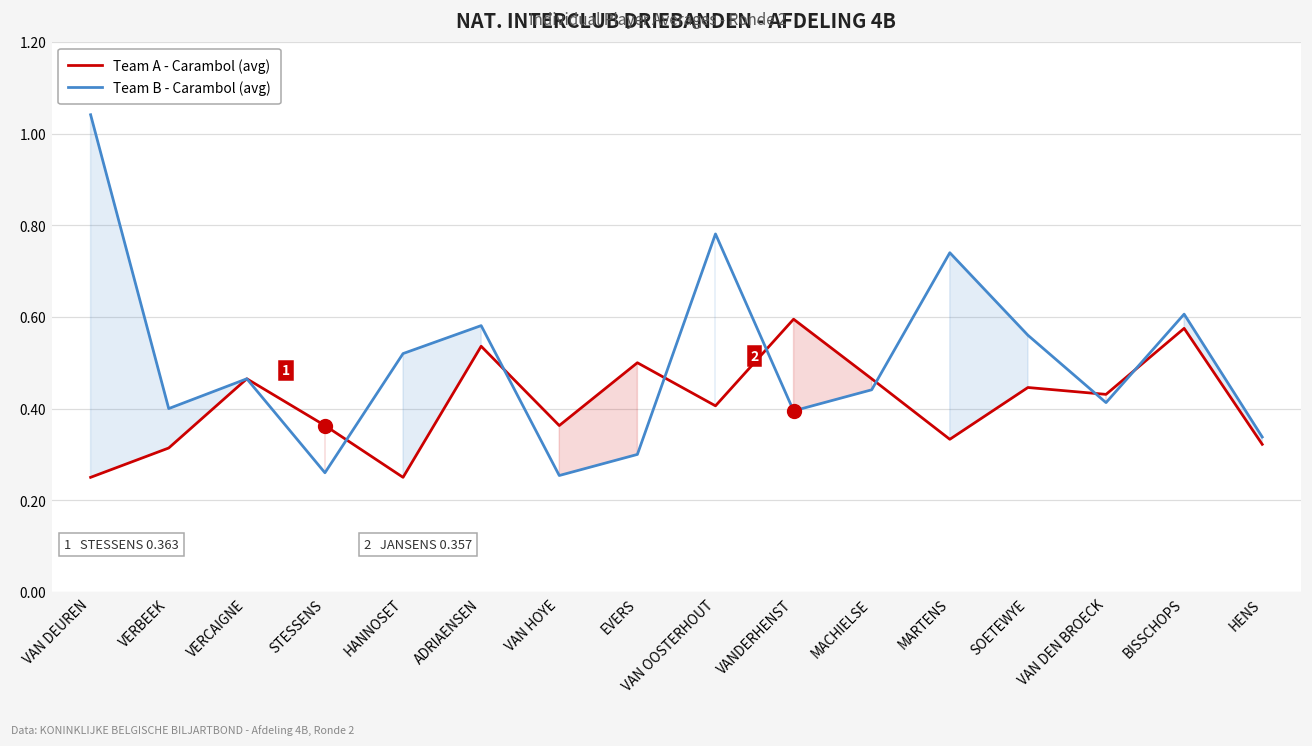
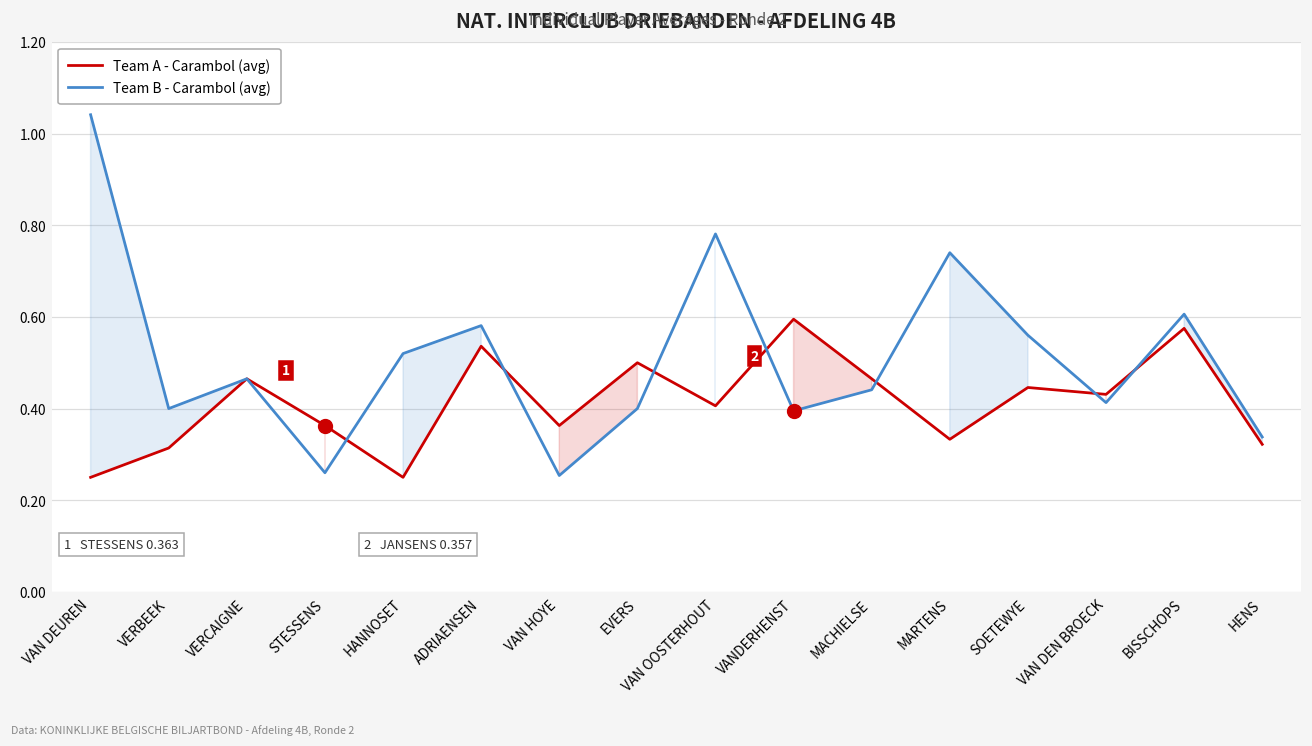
Team B - Carambol (avg), EVERS: 0.3 -> 0.4
